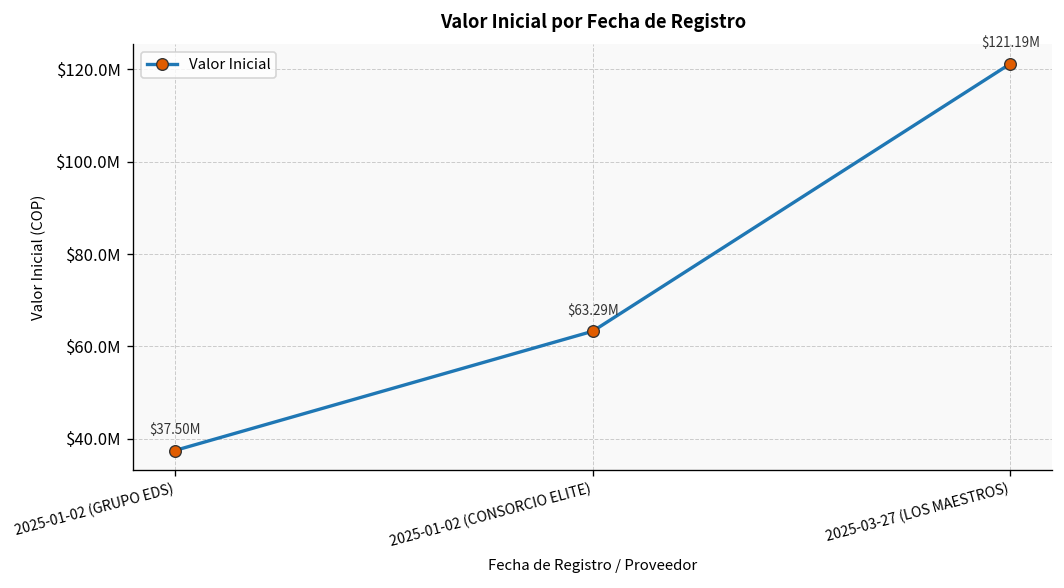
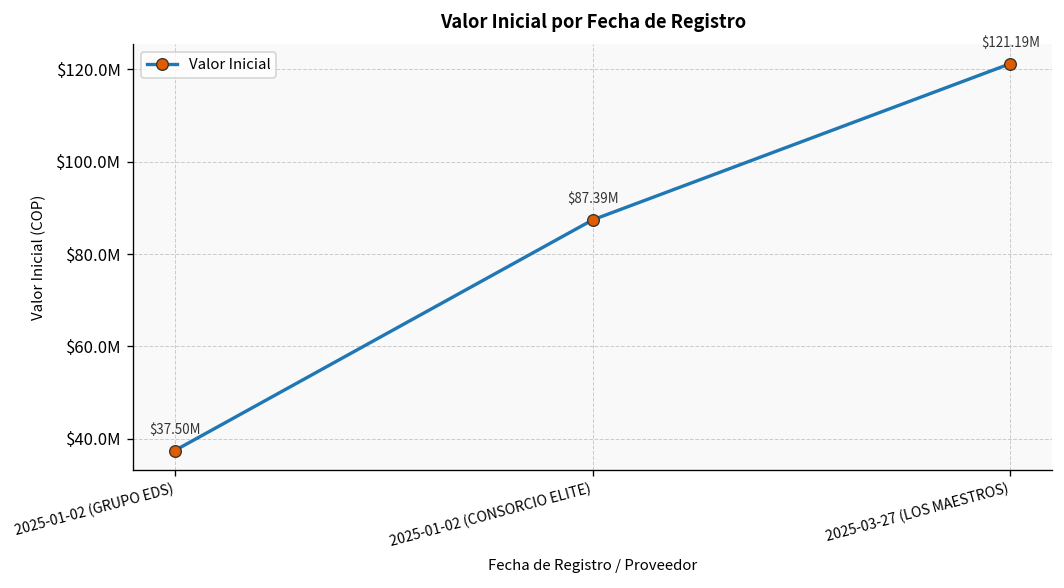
2025-01-02 (CONSORCIO ELITE): $63.29M -> $87.39M
